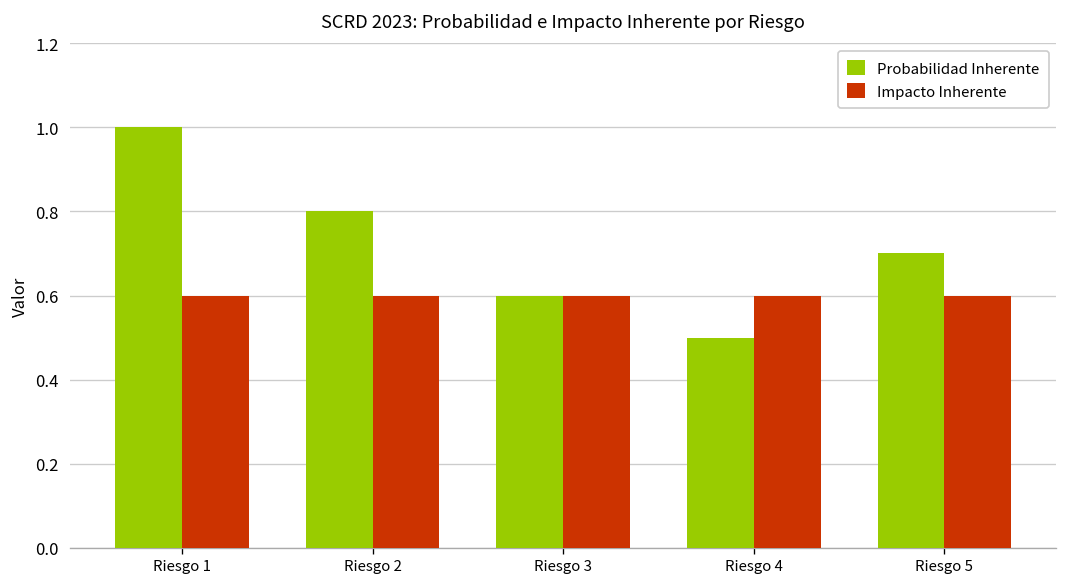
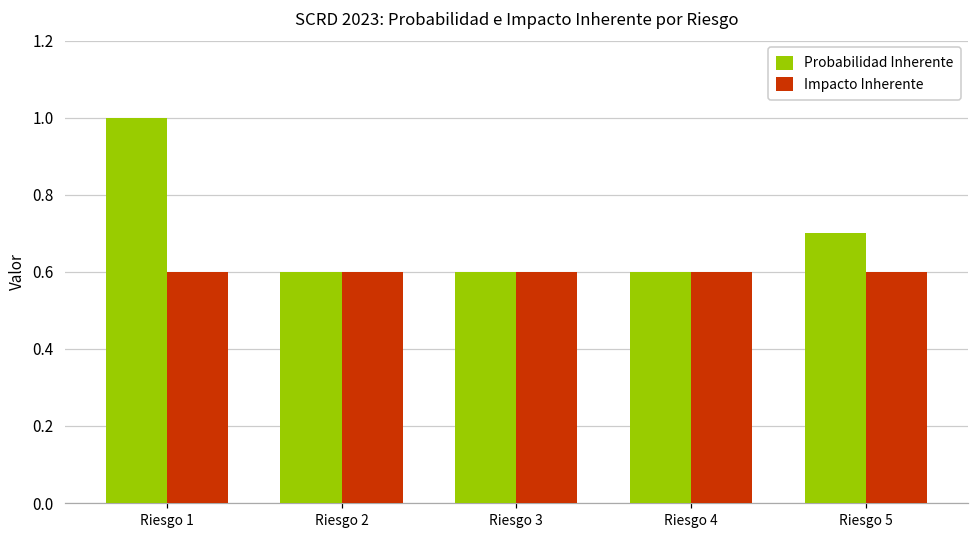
Probabilidad Inherente, Riesgo 2: 0.8 -> 0.6
Probabilidad Inherente, Riesgo 4: 0.5 -> 0.6
